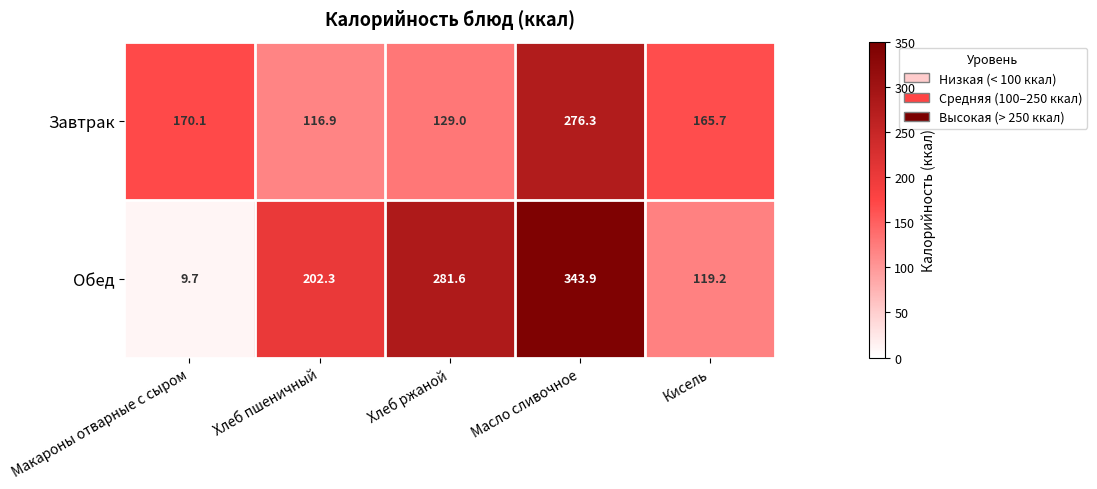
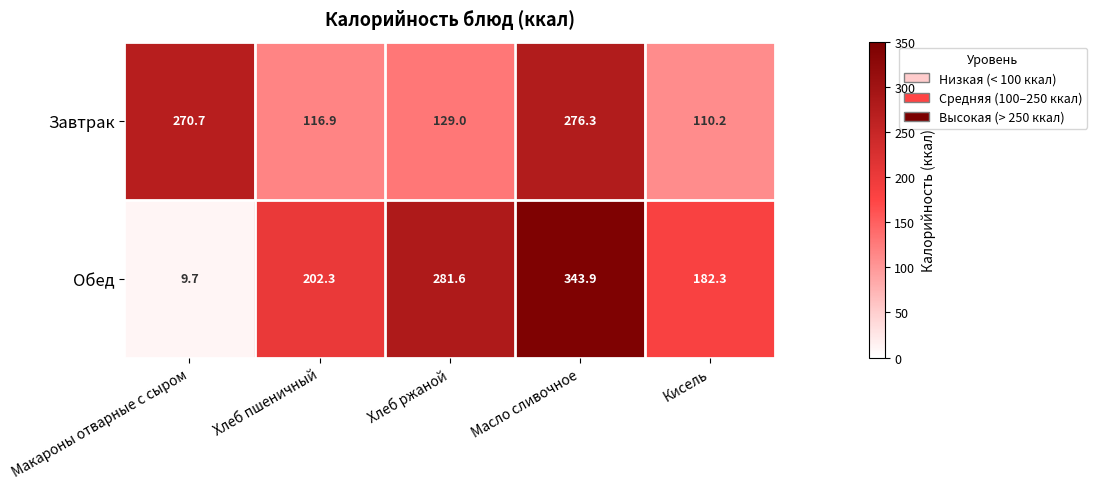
Завтрак, Макароны отварные с сыром: 170.1 -> 270.7
Завтрак, Кисель: 165.7 -> 110.2
Обед, Кисель: 119.2 -> 182.3
